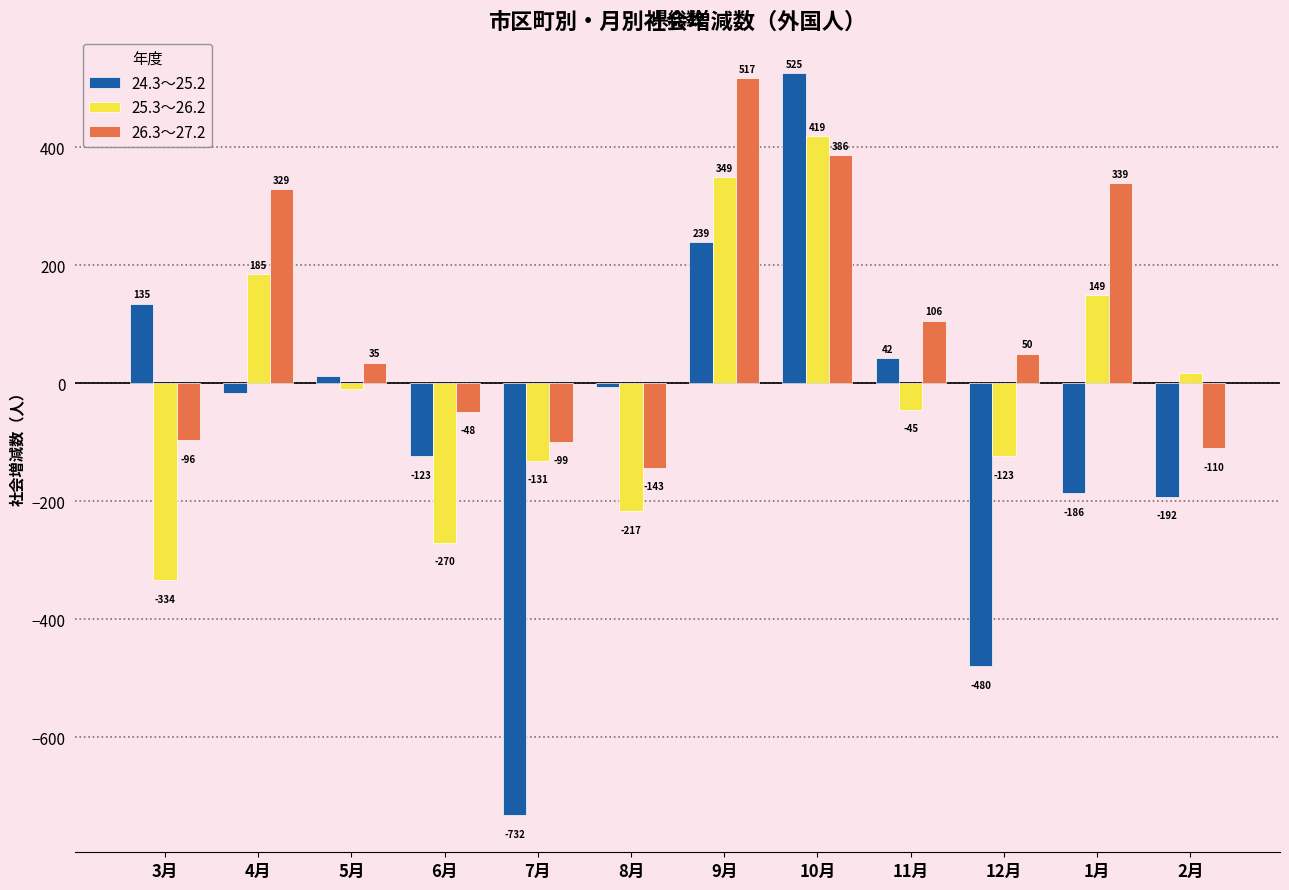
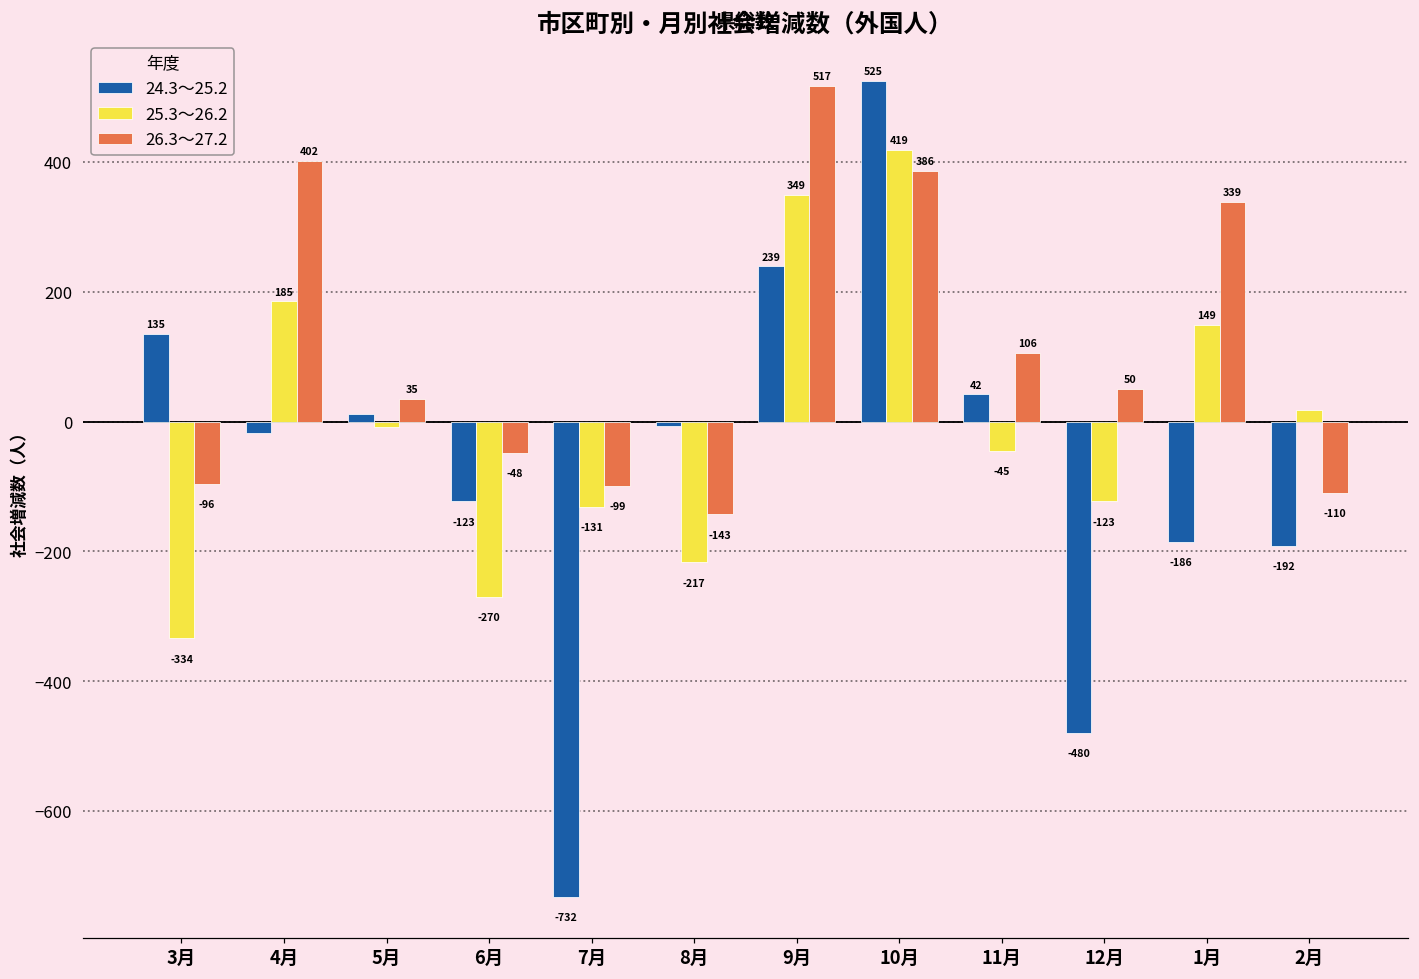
26.3～27.2, 4月: 329 -> 402
